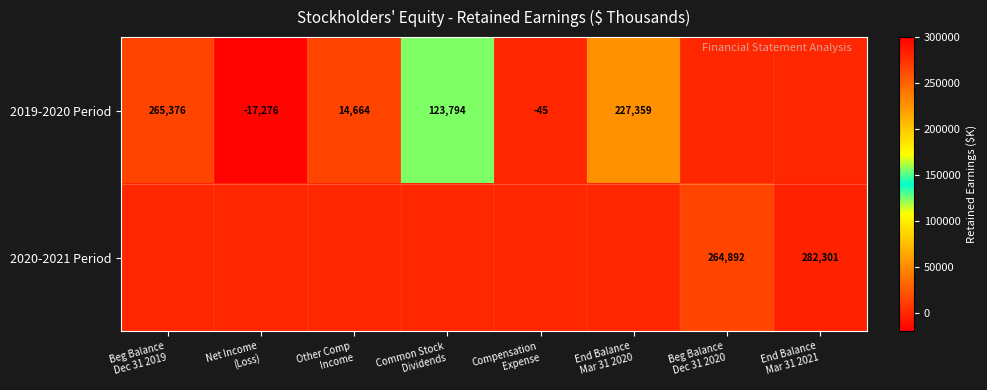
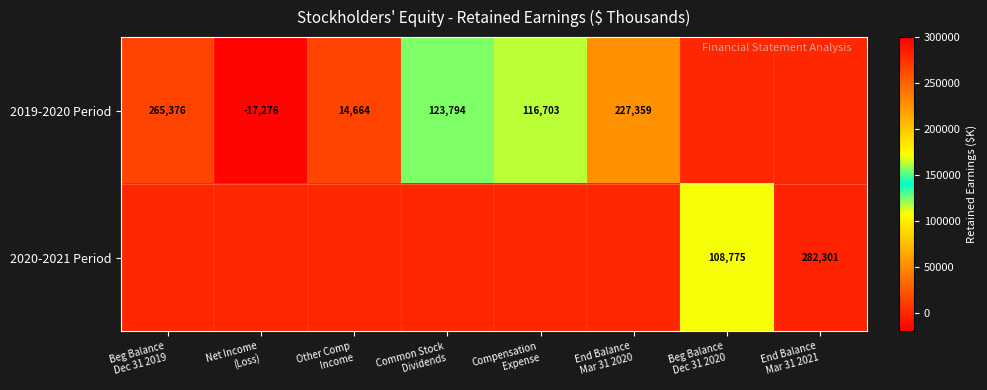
2019-2020 Period, Compensation Expense: -45 -> 116,703
2020-2021 Period, Beg Balance Dec 31 2020: 264,892 -> 108,775
